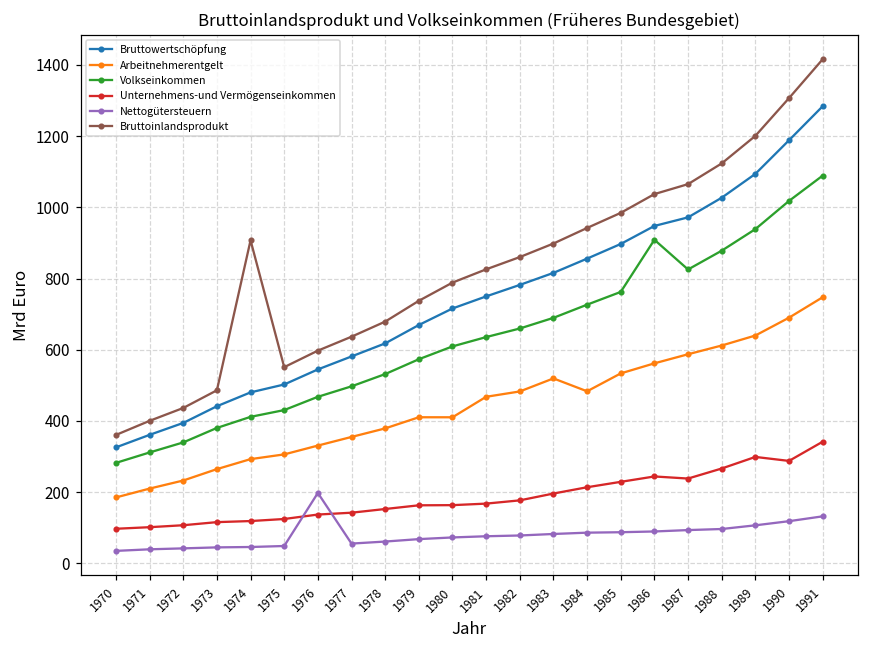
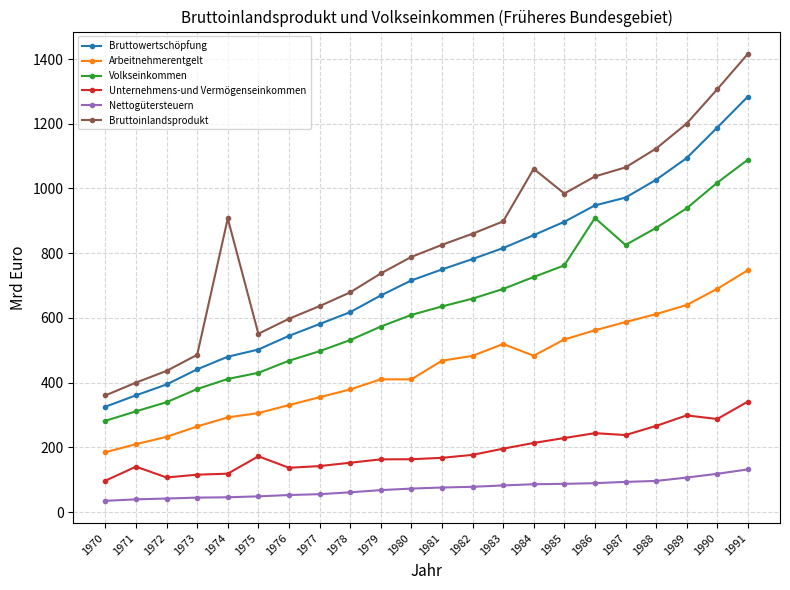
Unternehmens-und Vermögenseinkommen, 1971: 100 -> 140
Unternehmens-und Vermögenseinkommen, 1975: 120 -> 170
Nettogütersteuern, 1976: 200 -> 50
Bruttoinlandsprodukt, 1984: 940 -> 1060
